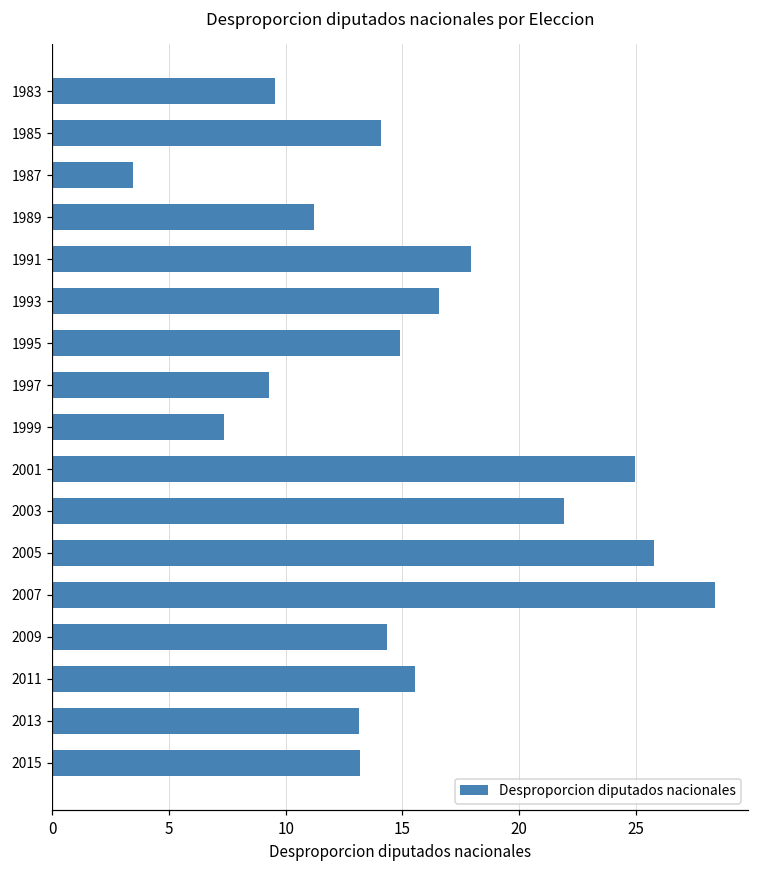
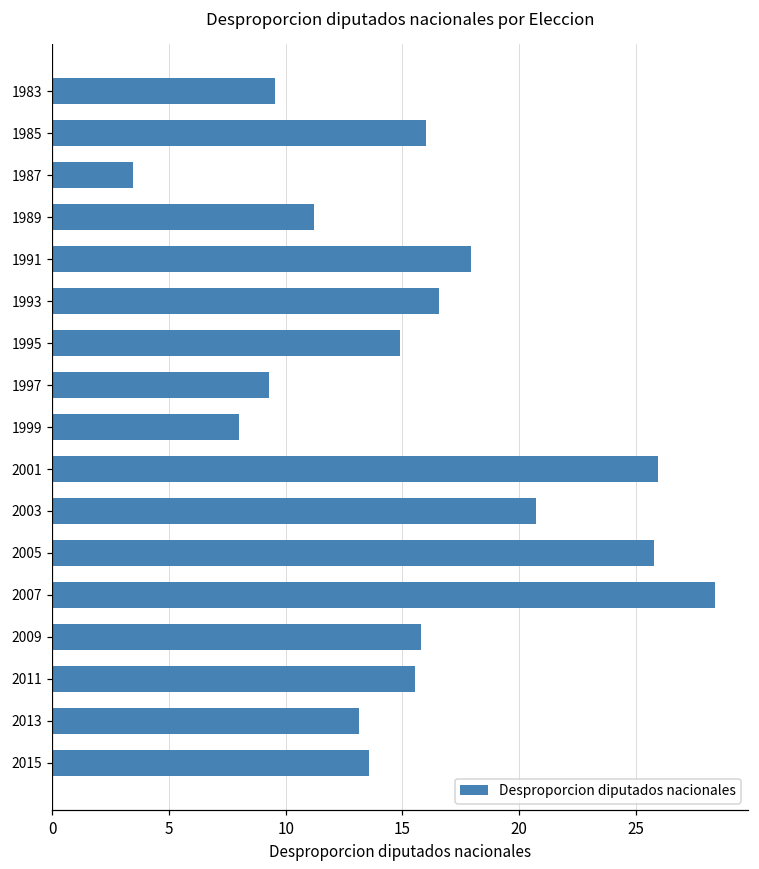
1985: 14.1 -> 16.0
1999: 7.4 -> 8.0
2001: 25.0 -> 26.0
2003: 21.9 -> 20.7
2009: 14.3 -> 15.8
2015: 13.2 -> 13.6
